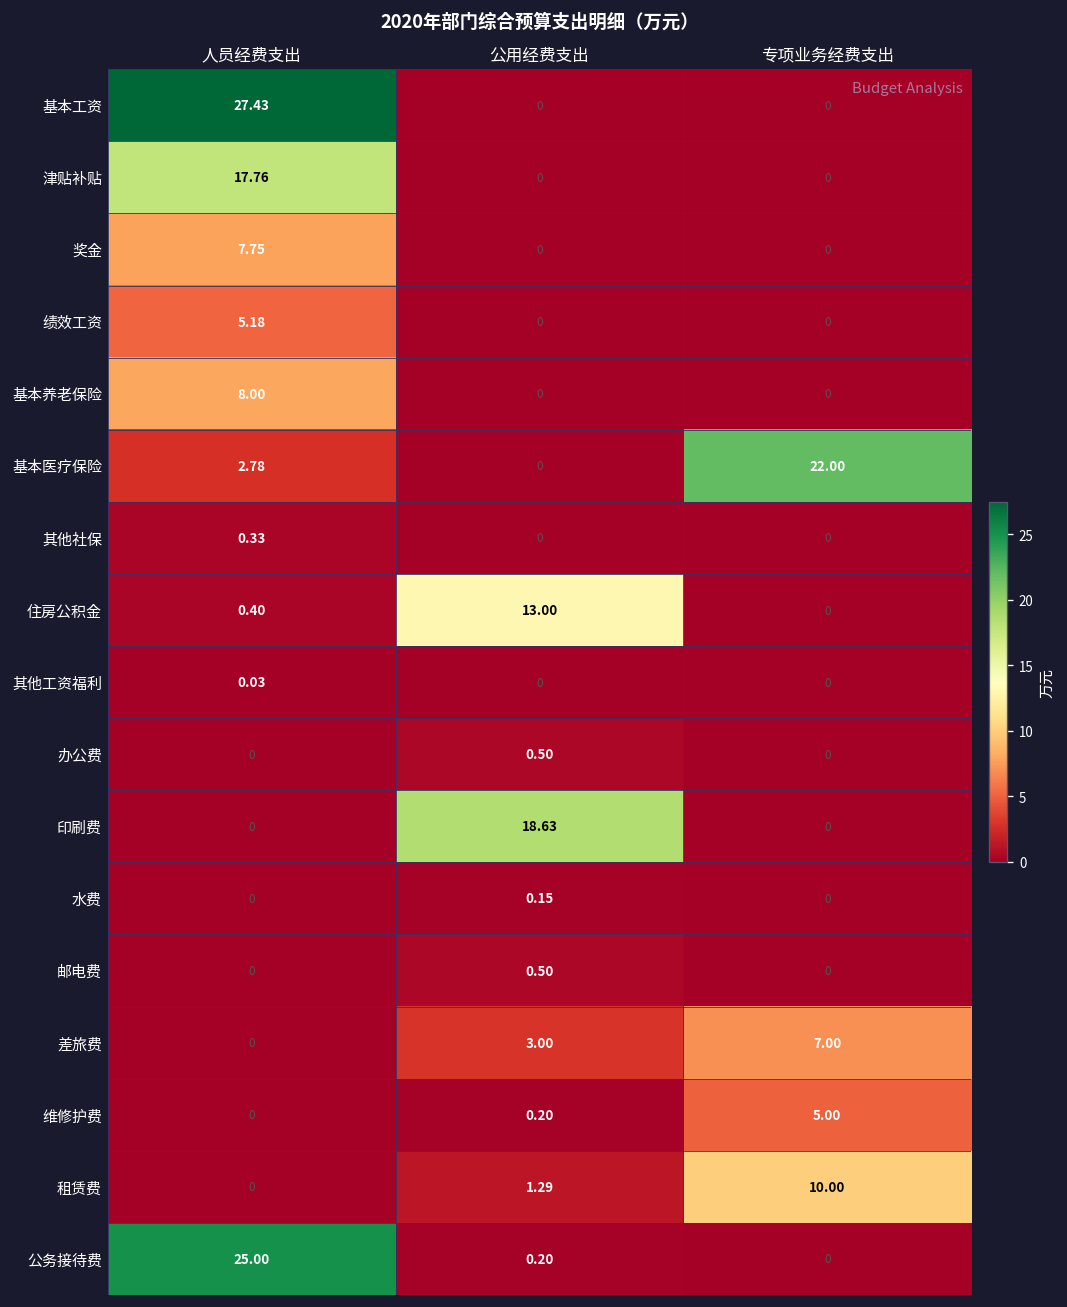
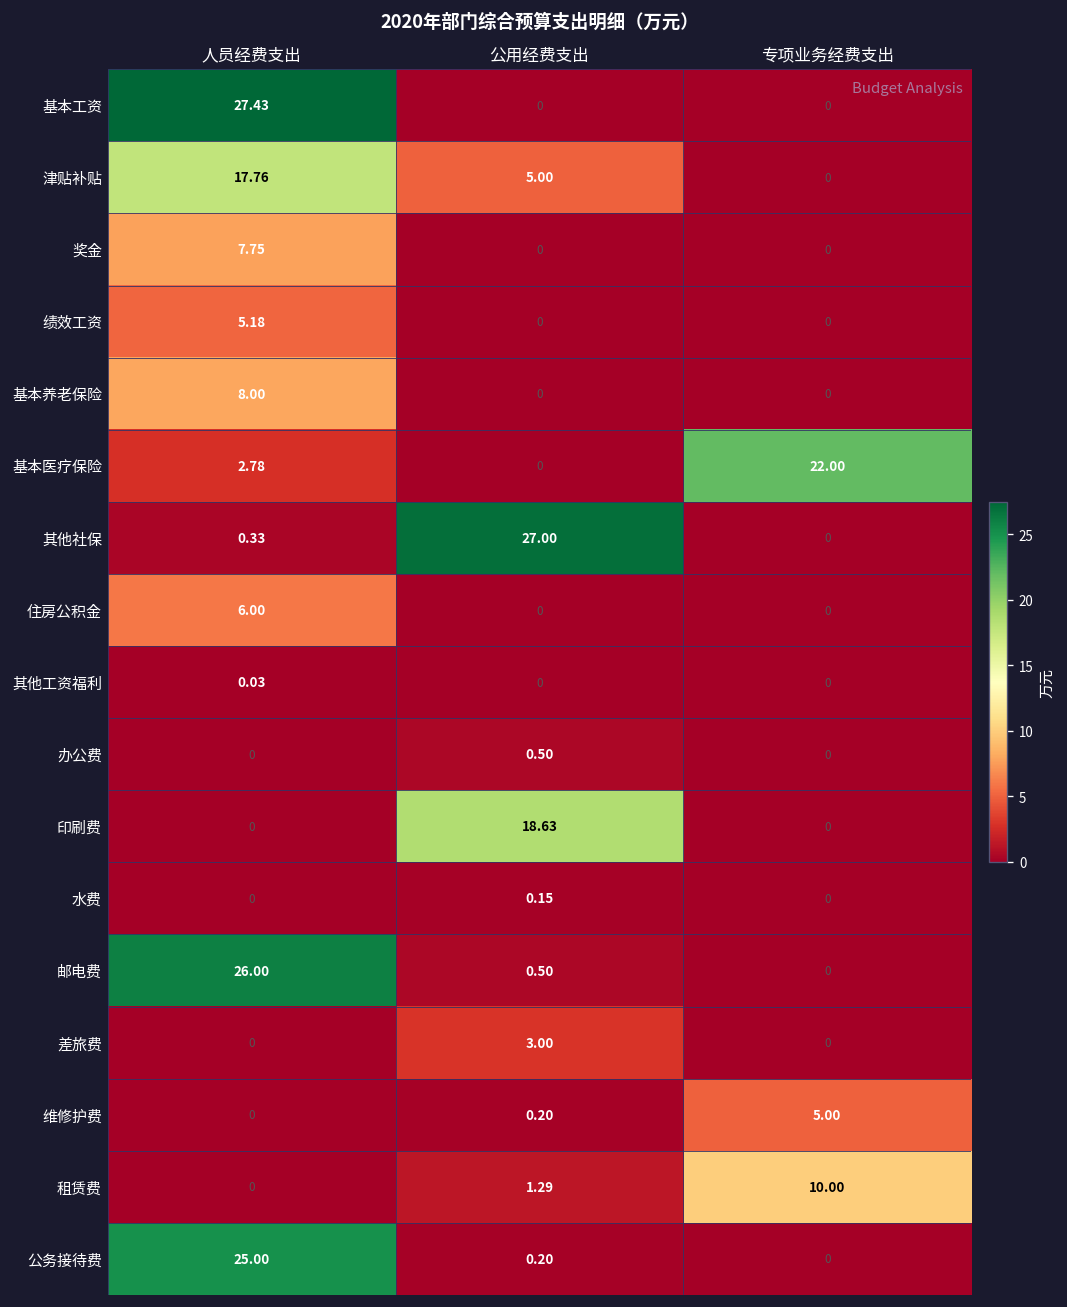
津贴补贴, 公用经费支出: 0 -> 5.00
其他社保, 公用经费支出: 0 -> 27.00
住房公积金, 人员经费支出: 0.40 -> 6.00
住房公积金, 公用经费支出: 13.00 -> 0
邮电费, 人员经费支出: 0 -> 26.00
差旅费, 专项业务经费支出: 7.00 -> 0
